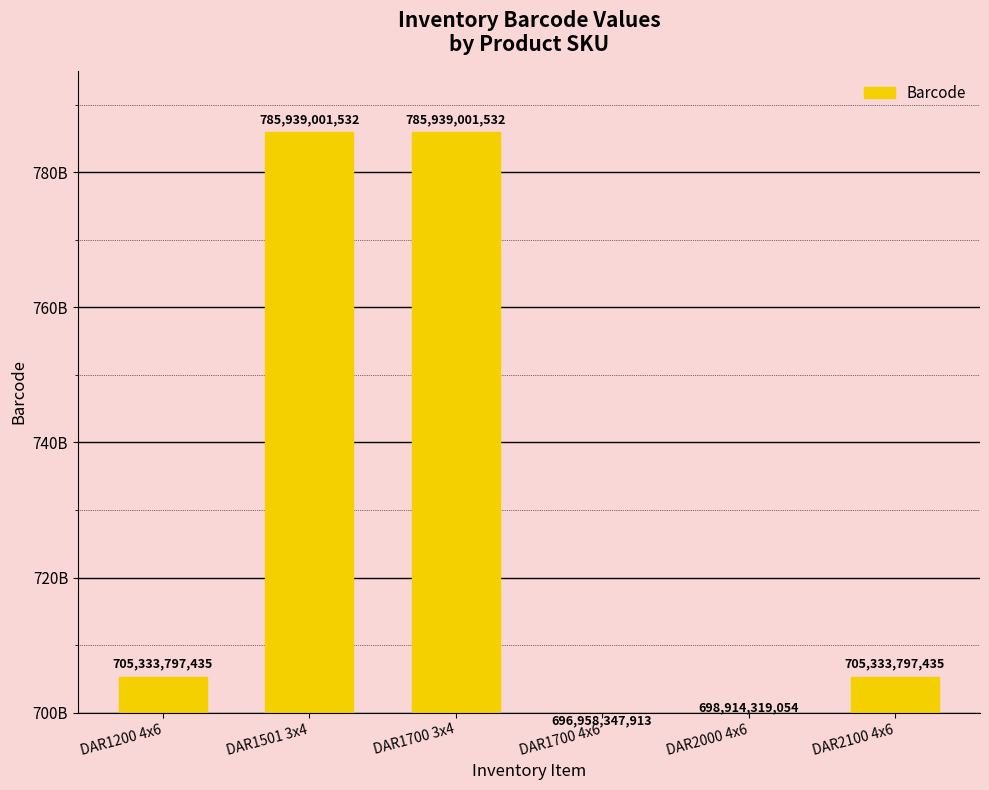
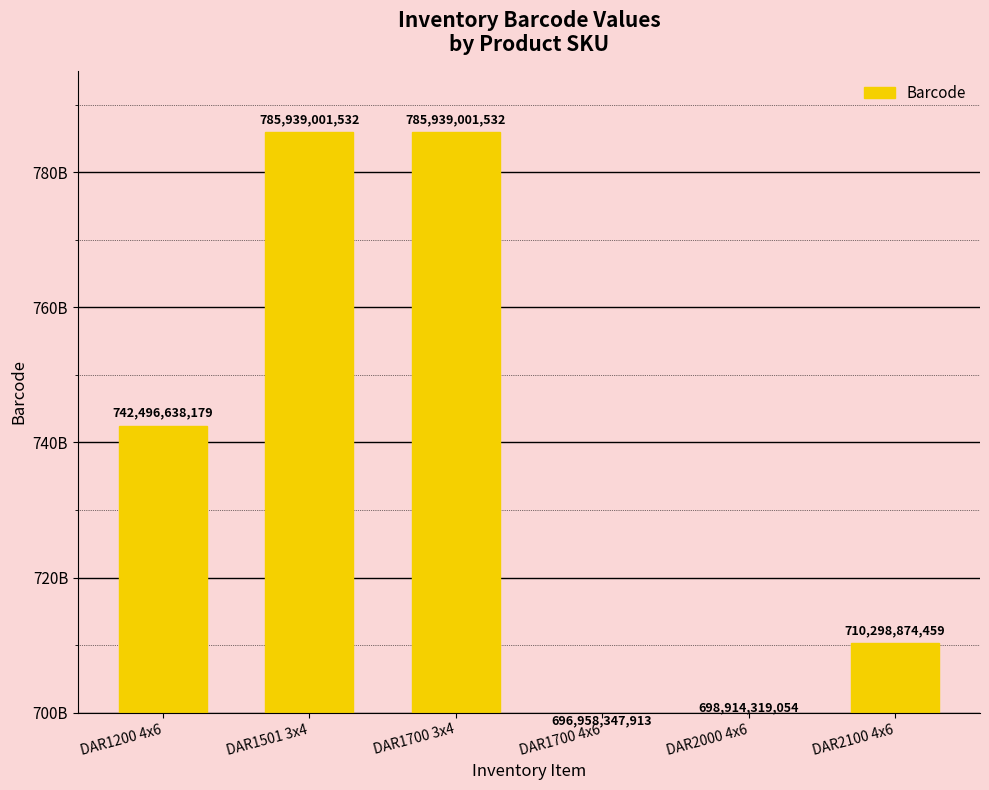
DAR1200 4x6: 705,333,797,435 -> 742,496,638,179
DAR2100 4x6: 705,333,797,435 -> 710,298,874,459
